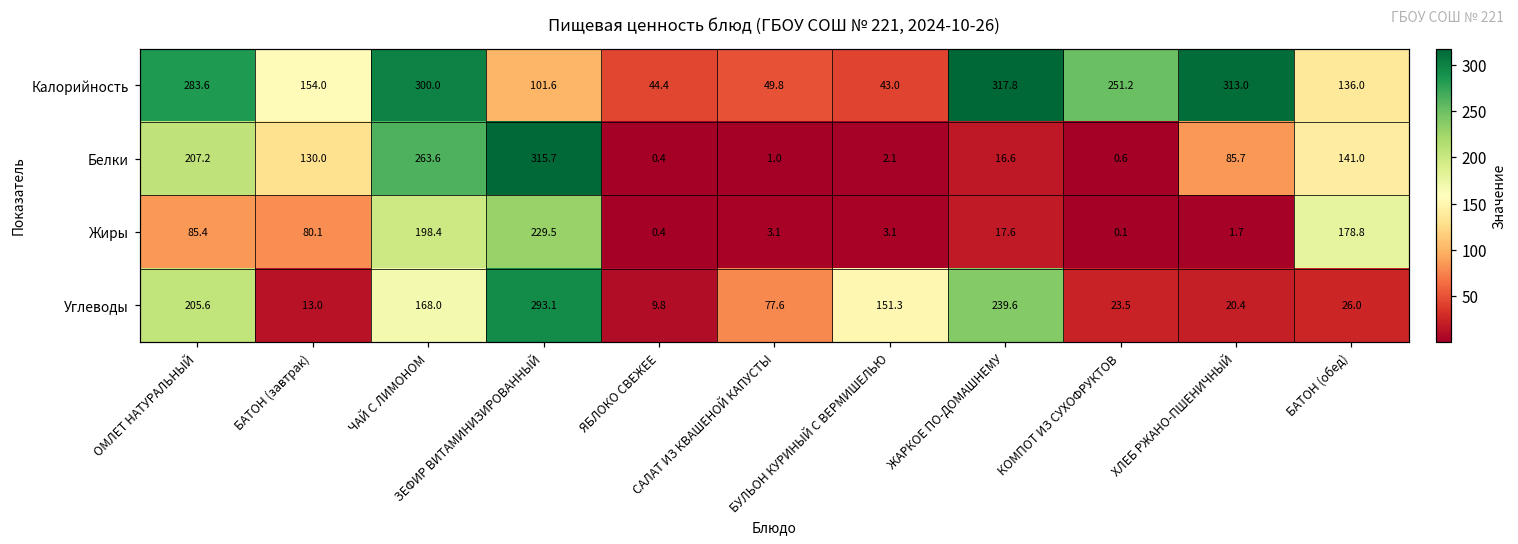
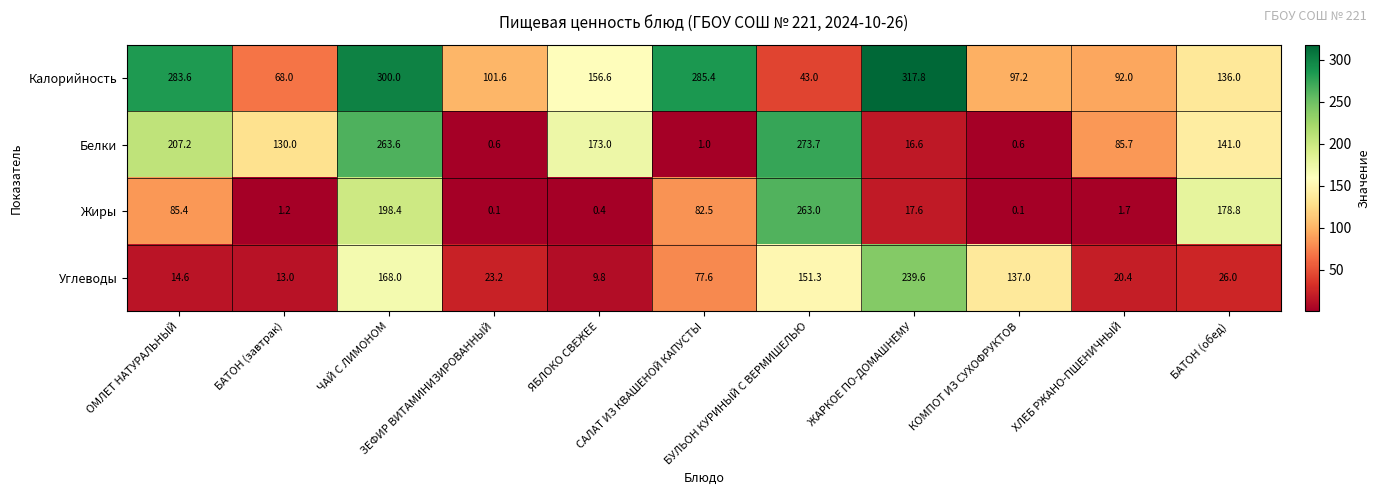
Калорийность, БАТОН (завтрак): 154.0 -> 68.0
Калорийность, ЯБЛОКО СВЕЖЕЕ: 44.4 -> 156.6
Калорийность, САЛАТ ИЗ КВАШЕНОЙ КАПУСТЫ: 49.8 -> 285.4
Калорийность, КОМПОТ ИЗ СУХОФРУКТОВ: 251.2 -> 97.2
Калорийность, ХЛЕБ РЖАНО-ПШЕНИЧНЫЙ: 313.0 -> 92.0
Белки, ЗЕФИР ВИТАМИНИЗИРОВАННЫЙ: 315.7 -> 0.6
Белки, ЯБЛОКО СВЕЖЕЕ: 0.4 -> 173.0
Белки, БУЛЬОН КУРИНЫЙ С ВЕРМИШЕЛЬЮ: 2.1 -> 273.7
Жиры, БАТОН (завтрак): 80.1 -> 1.2
Жиры, ЗЕФИР ВИТАМИНИЗИРОВАННЫЙ: 229.5 -> 0.1
Жиры, САЛАТ ИЗ КВАШЕНОЙ КАПУСТЫ: 3.1 -> 82.5
Жиры, БУЛЬОН КУРИНЫЙ С ВЕРМИШЕЛЬЮ: 3.1 -> 263.0
Углеводы, ОМЛЕТ НАТУРАЛЬНЫЙ: 205.6 -> 14.6
Углеводы, ЗЕФИР ВИТАМИНИЗИРОВАННЫЙ: 293.1 -> 23.2
Углеводы, КОМПОТ ИЗ СУХОФРУКТОВ: 23.5 -> 137.0
